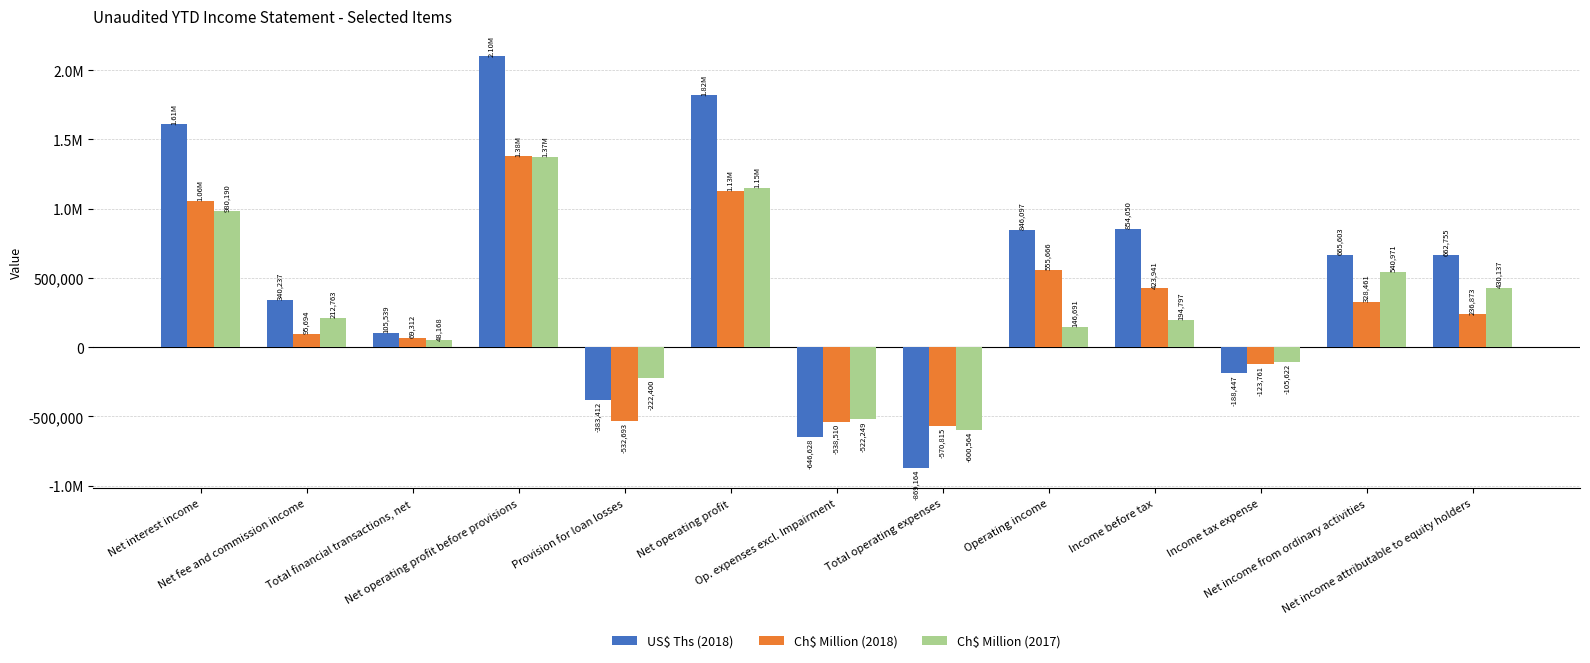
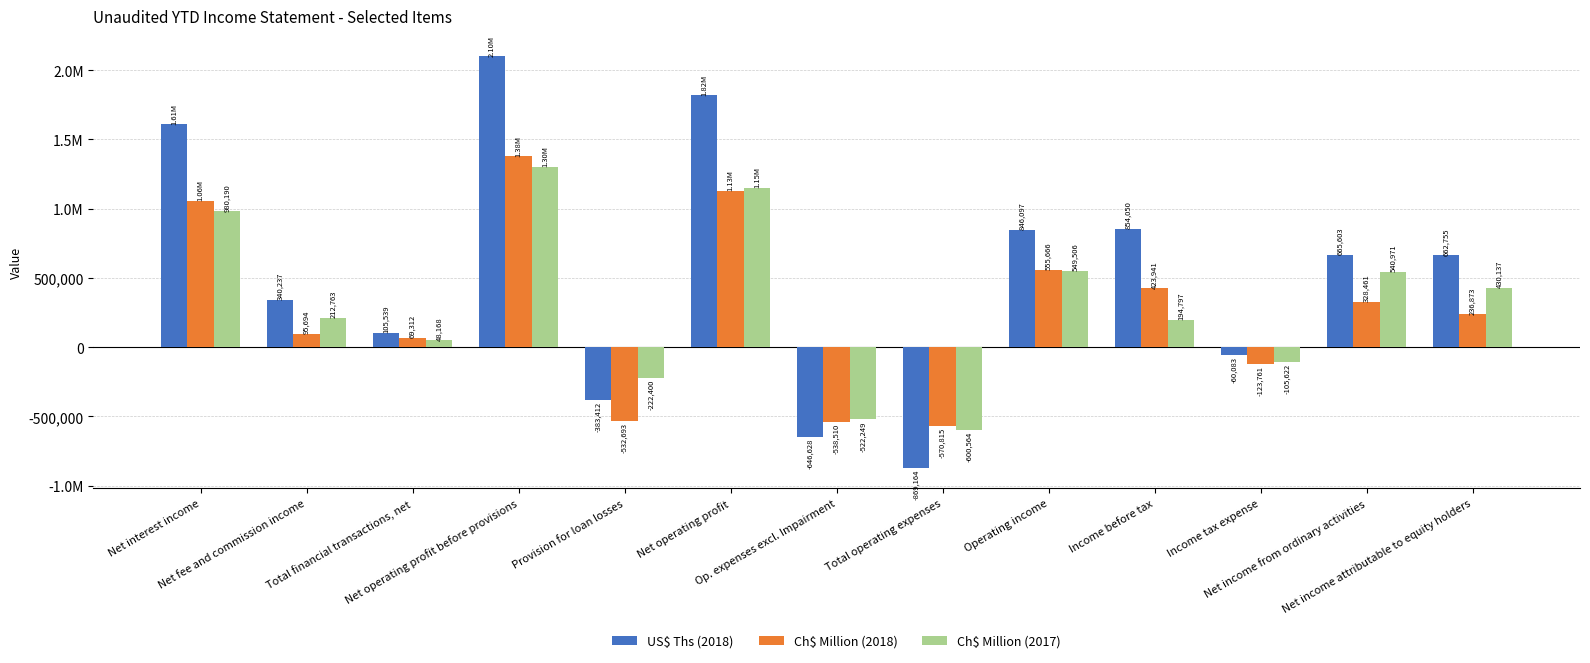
Ch$ Million (2017), Net operating profit before provisions: 1.37M -> 1.30M
Ch$ Million (2017), Operating income: 146,691 -> 549,506
US$ Ths (2018), Income tax expense: -188,447 -> -60,083
